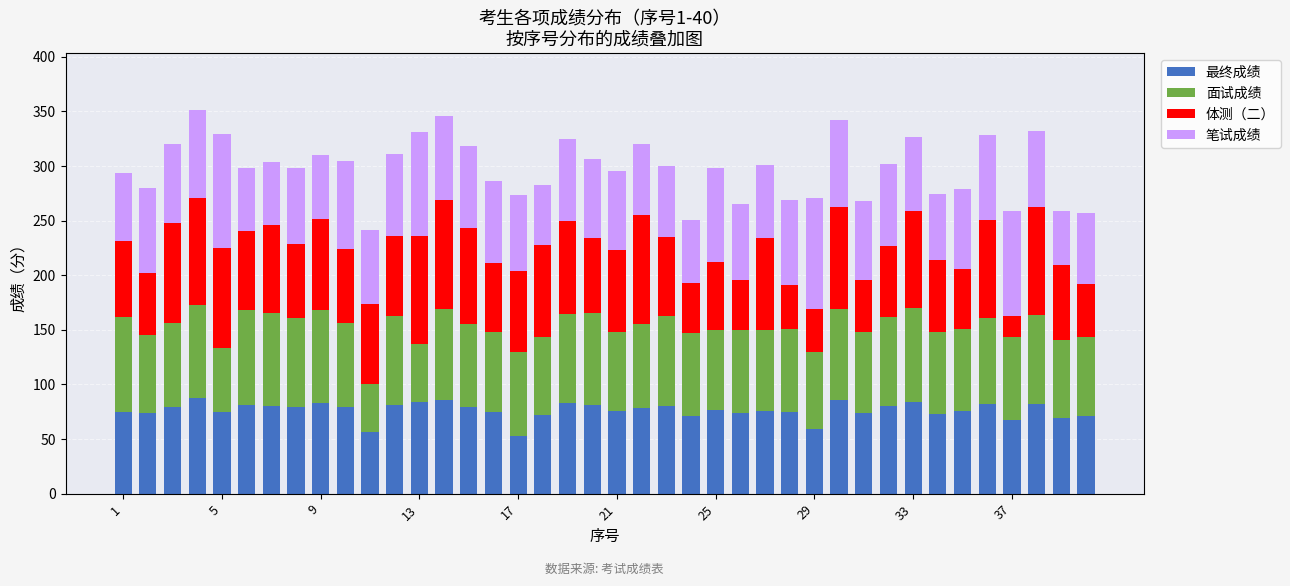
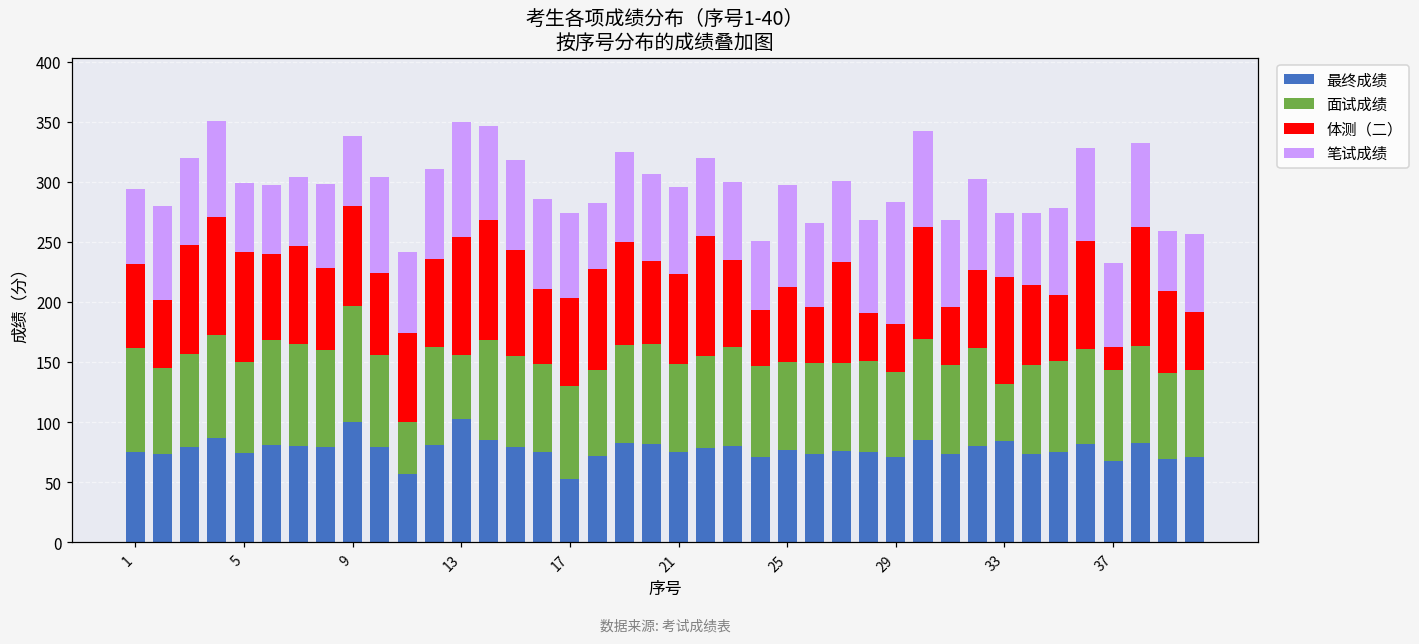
面试成绩, 5: 59 -> 75
笔试成绩, 5: 104 -> 58
最终成绩, 9: 83 -> 100
面试成绩, 9: 85 -> 96
最终成绩, 13: 84 -> 102
最终成绩, 29: 59 -> 71
面试成绩, 33: 86 -> 48
笔试成绩, 33: 68 -> 54
笔试成绩, 37: 97 -> 70
